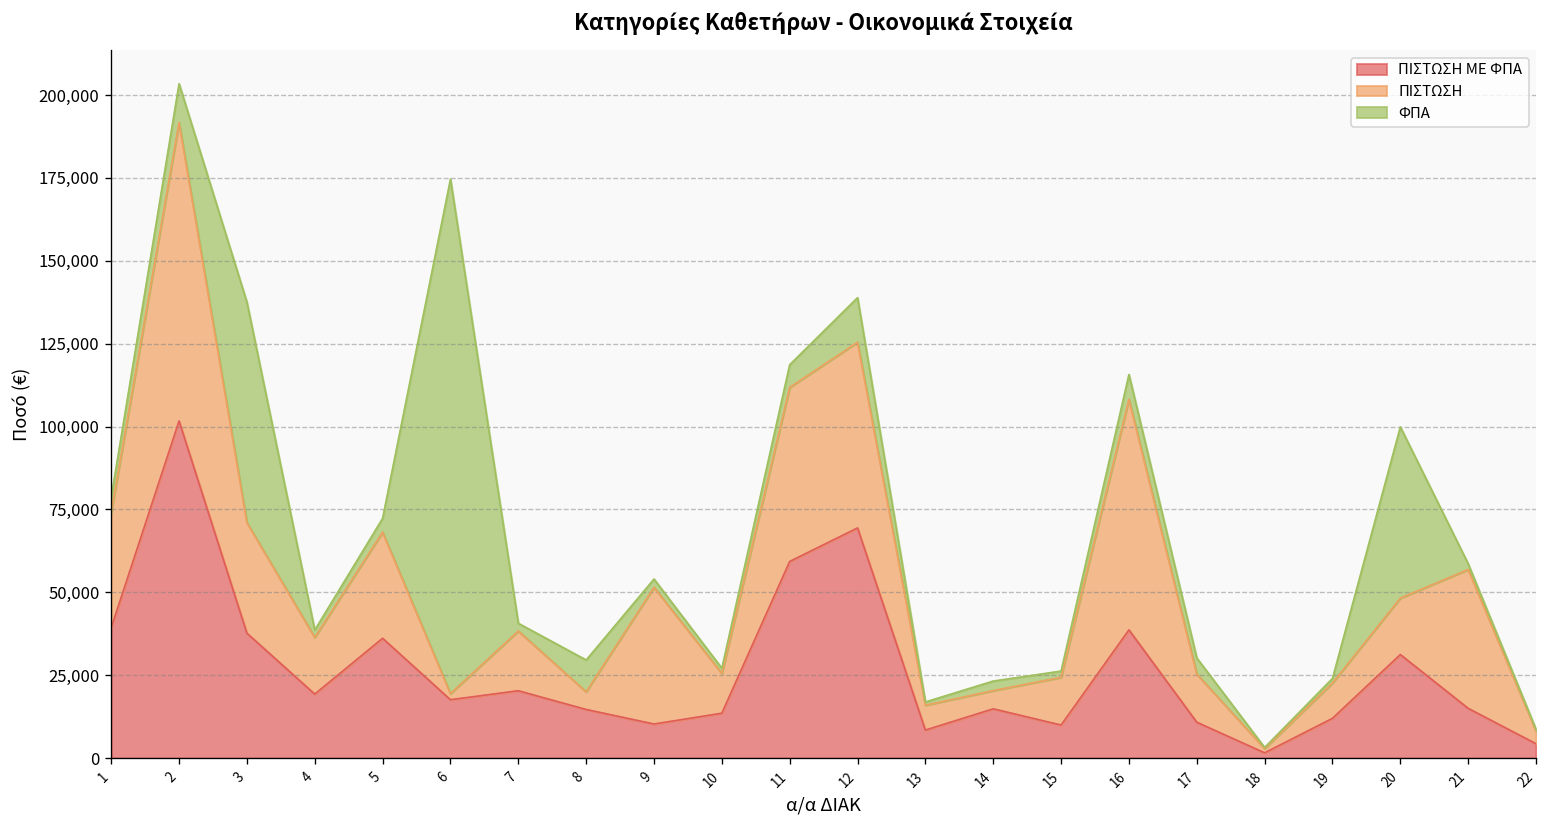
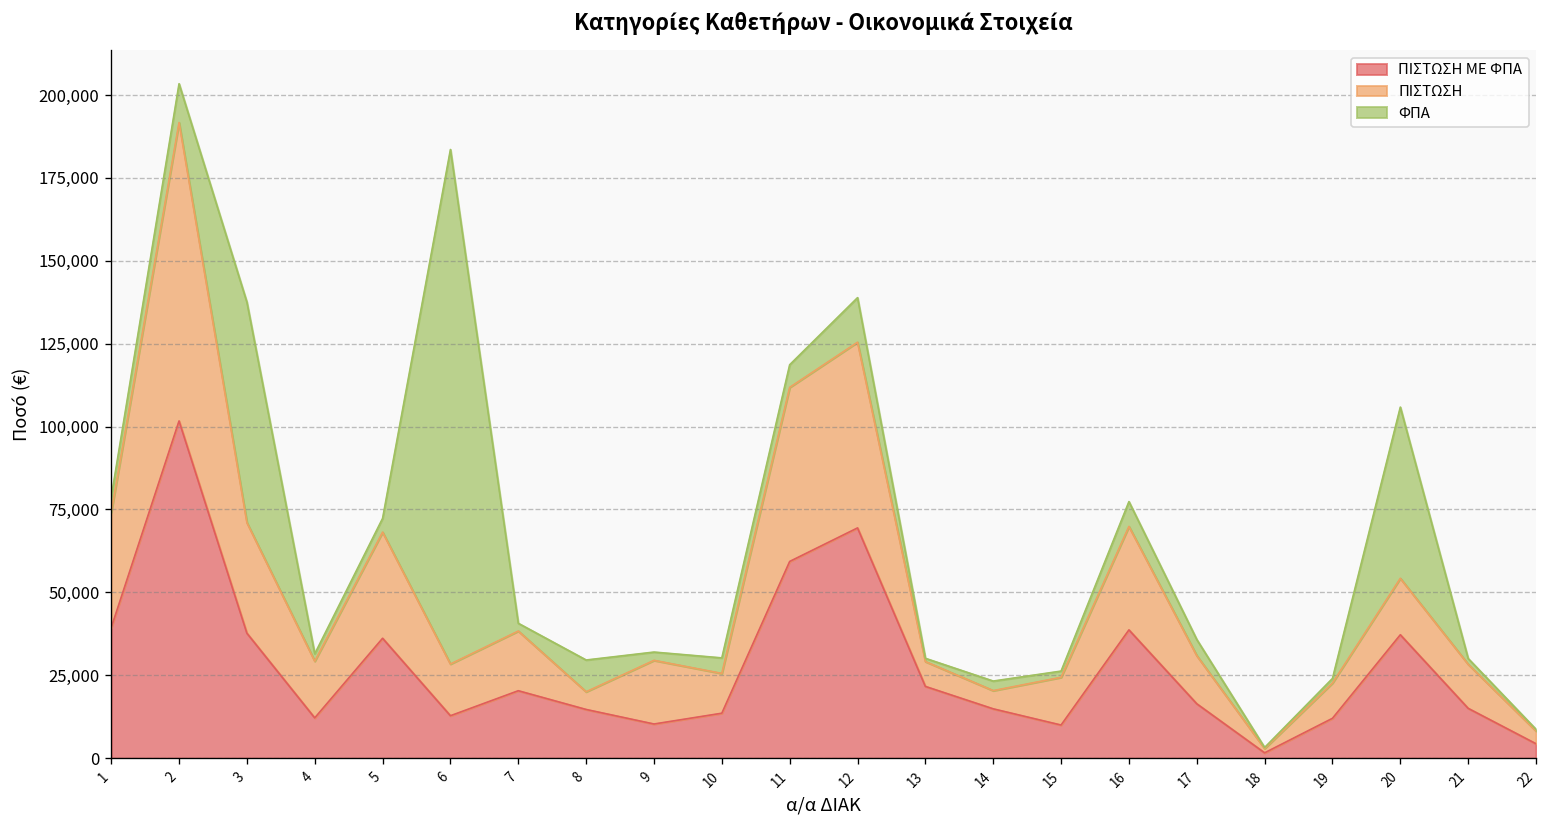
ΠΙΣΤΩΣΗ ΜΕ ΦΠΑ, 4: 19,000 -> 12,000
ΠΙΣΤΩΣΗ ΜΕ ΦΠΑ, 6: 18,000 -> 13,000
ΠΙΣΤΩΣΗ, 6: 2,000 -> 16,000
ΠΙΣΤΩΣΗ, 9: 41,000 -> 19,000
ΦΠΑ, 10: 2,000 -> 5,000
ΠΙΣΤΩΣΗ ΜΕ ΦΠΑ, 13: 8,000 -> 22,000
ΠΙΣΤΩΣΗ, 16: 70,000 -> 31,000
ΠΙΣΤΩΣΗ ΜΕ ΦΠΑ, 17: 11,000 -> 16,000
ΠΙΣΤΩΣΗ ΜΕ ΦΠΑ, 20: 31,000 -> 37,000
ΠΙΣΤΩΣΗ, 21: 42,000 -> 13,000
